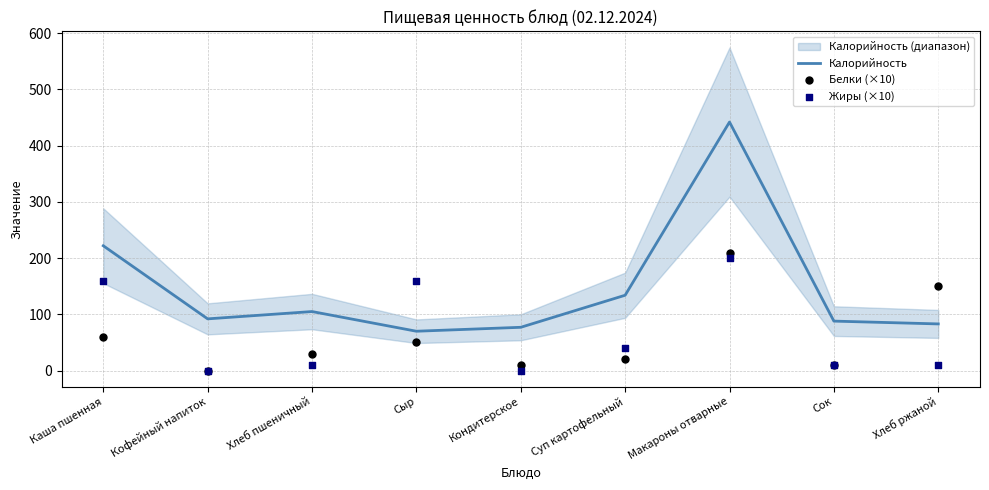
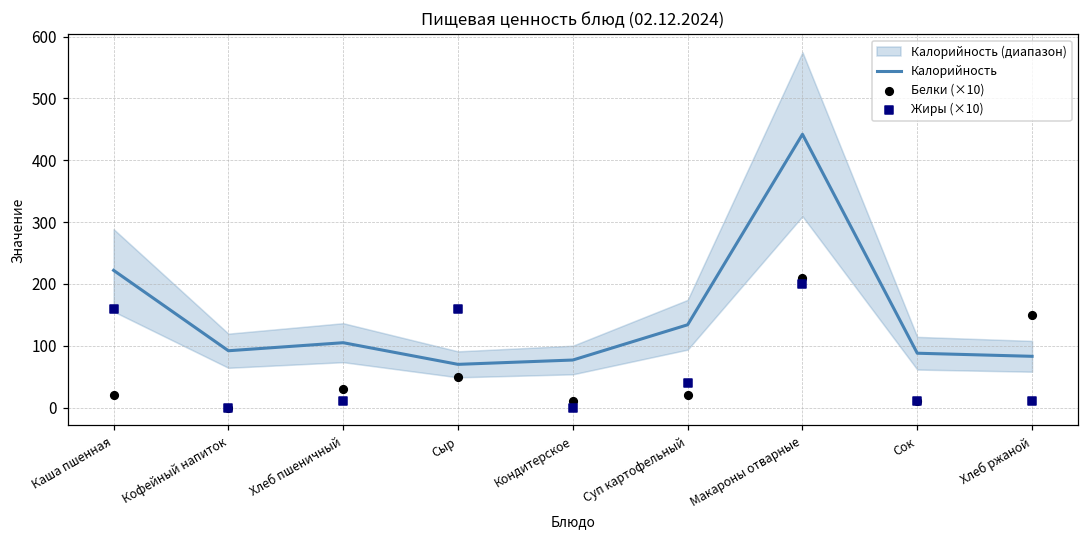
Белки (×10), Каша пшенная: 60 -> 20
